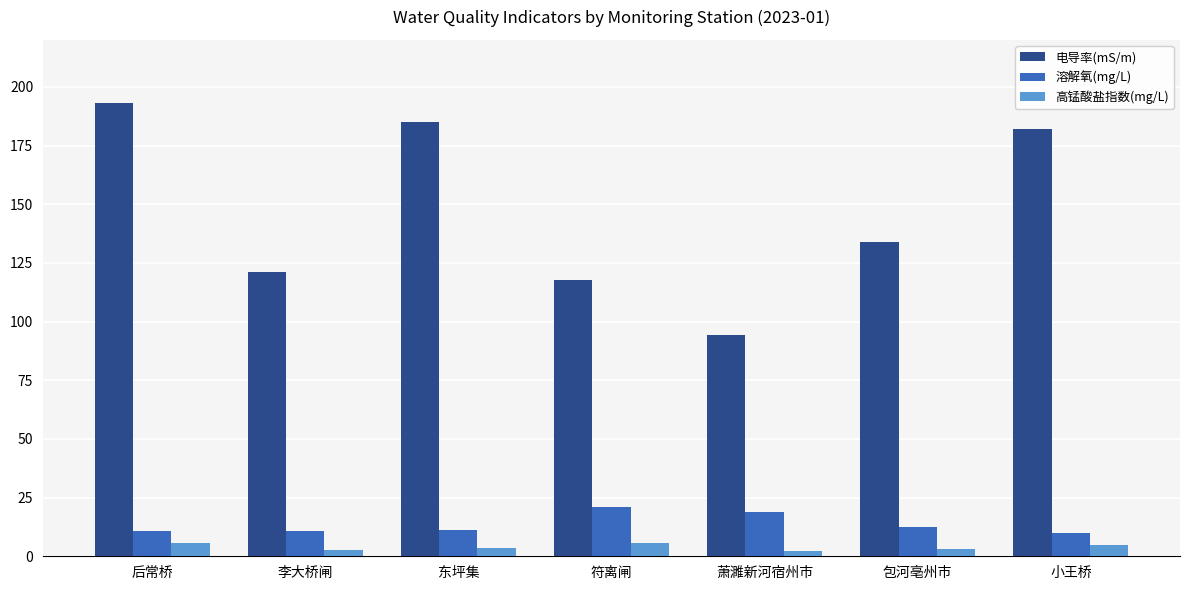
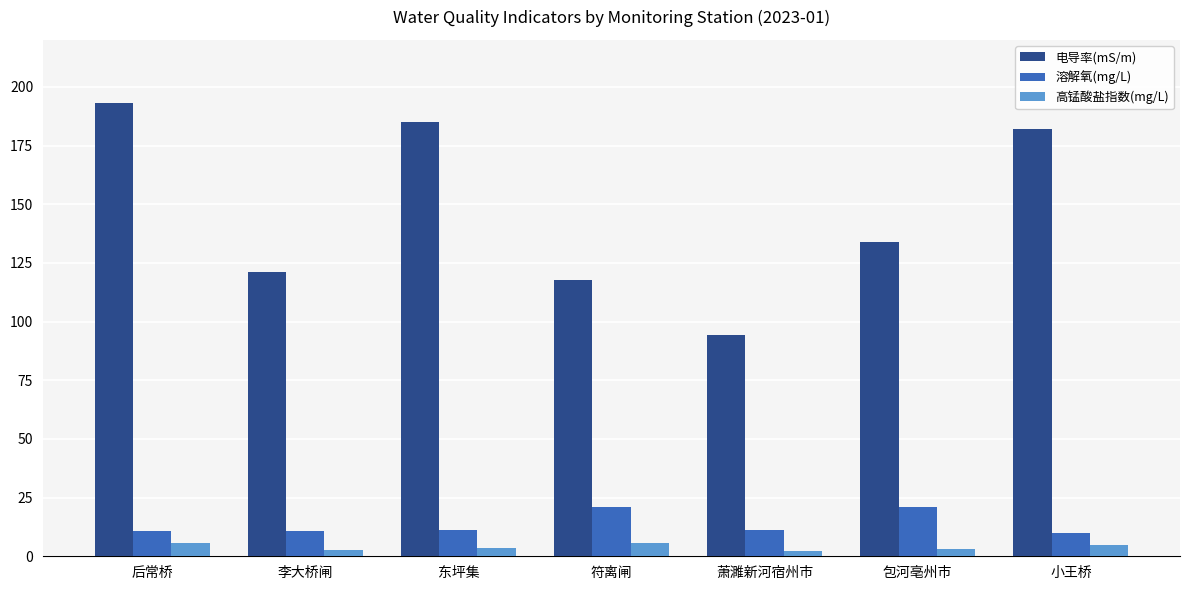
溶解氧(mg/L), 萧濉新河宿州市: 19 -> 11
溶解氧(mg/L), 包河亳州市: 12 -> 21
